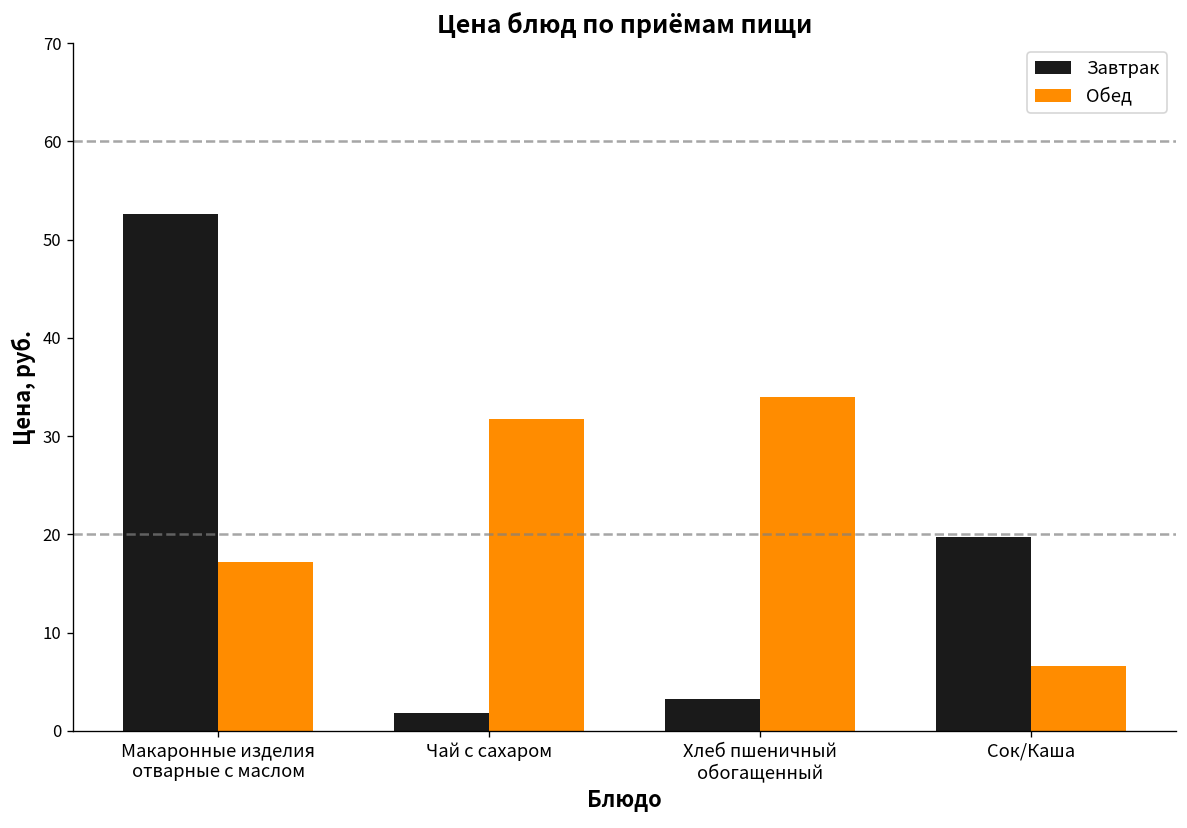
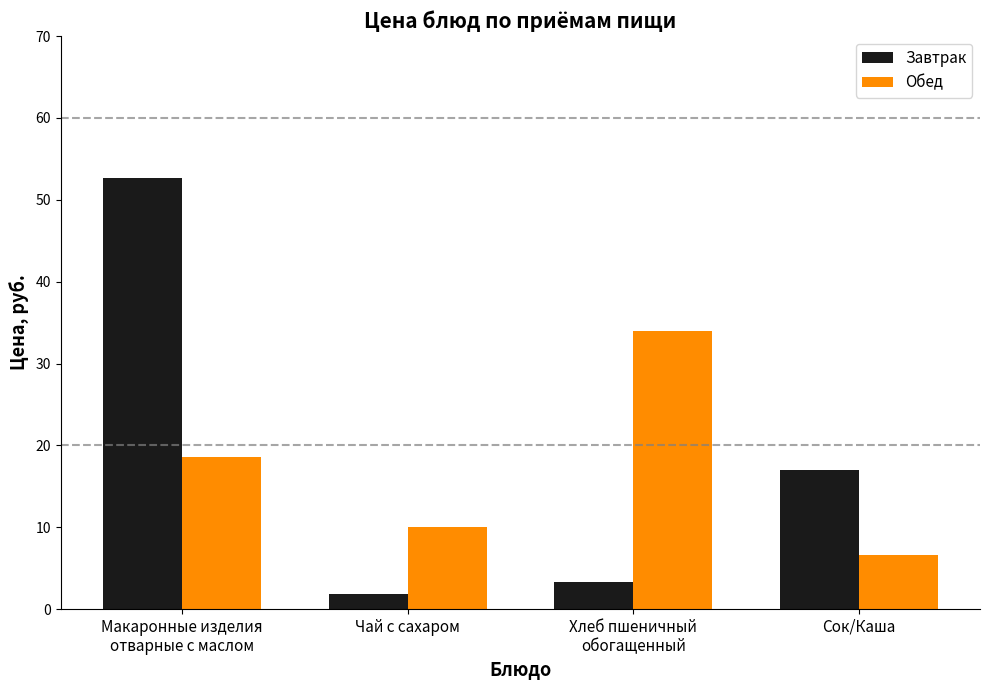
Обед, Макаронные изделия отварные с маслом: 17 -> 19
Обед, Чай с сахаром: 32 -> 10
Завтрак, Сок/Каша: 20 -> 17
